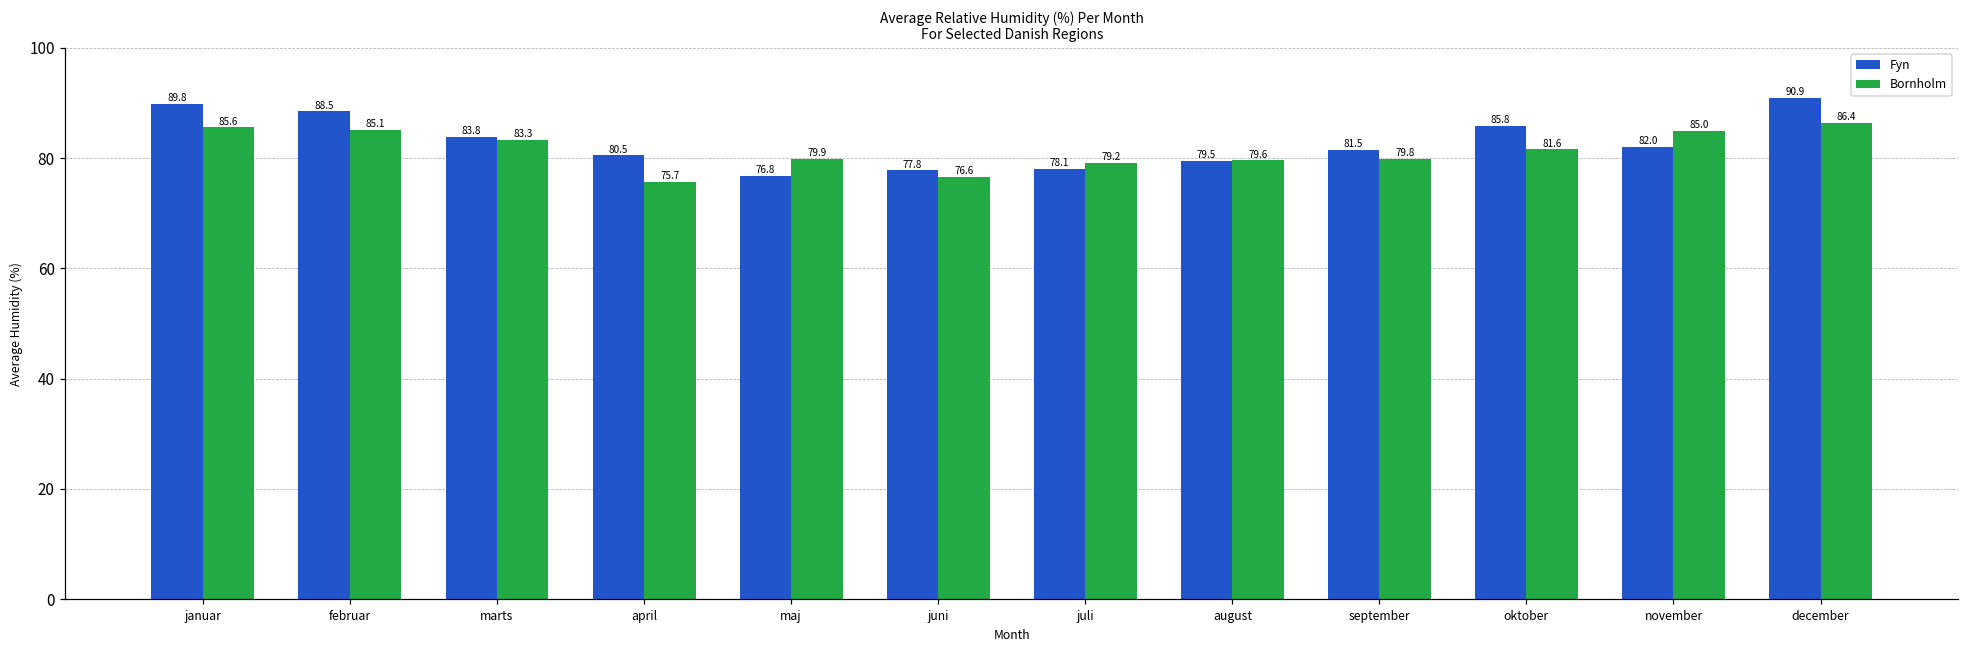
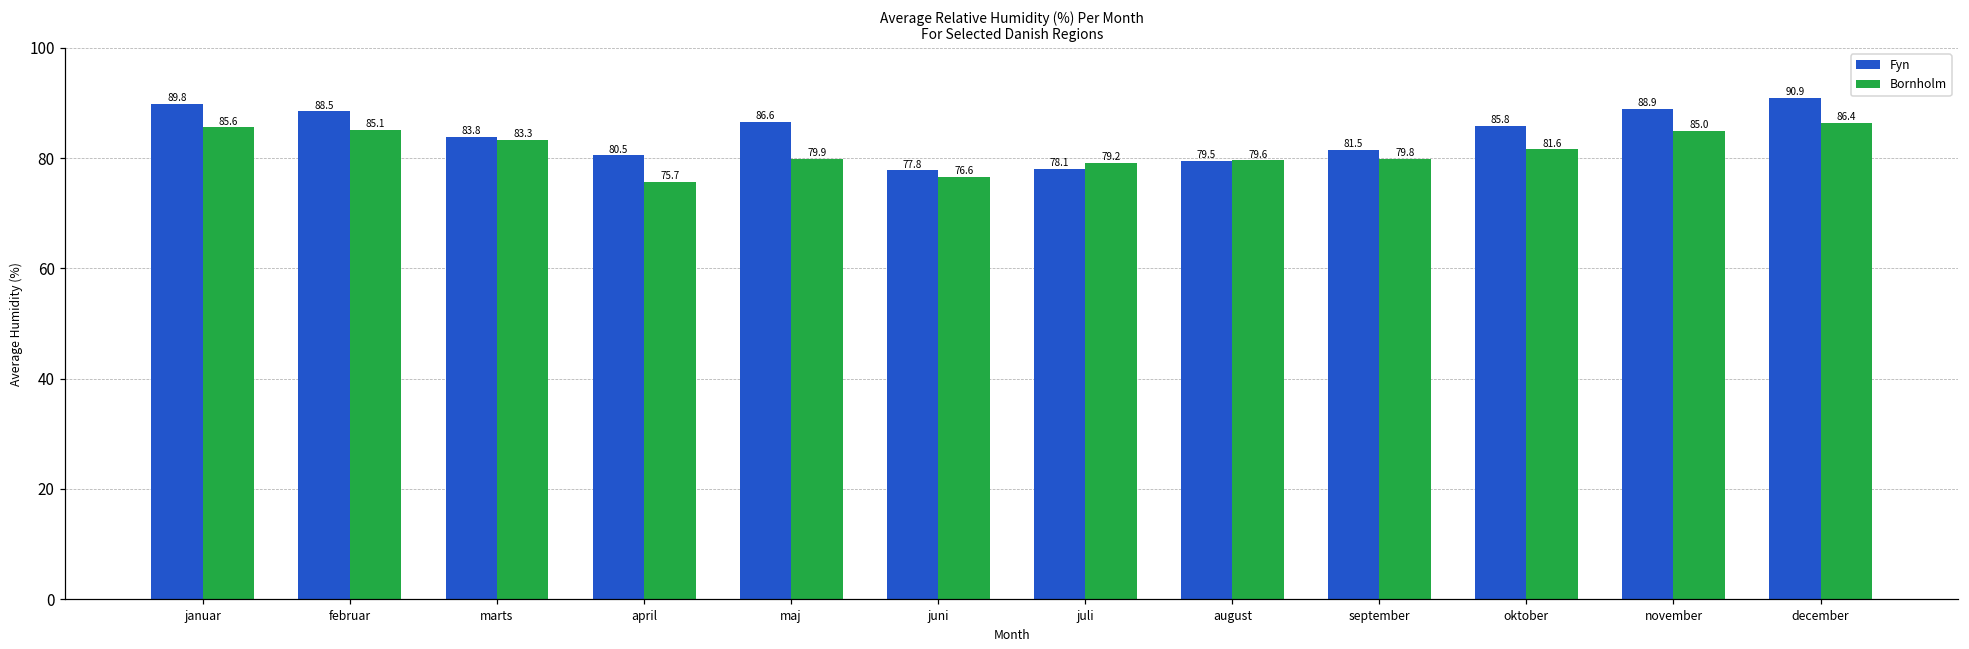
Fyn, maj: 76.8 -> 86.6
Fyn, november: 82.0 -> 88.9
